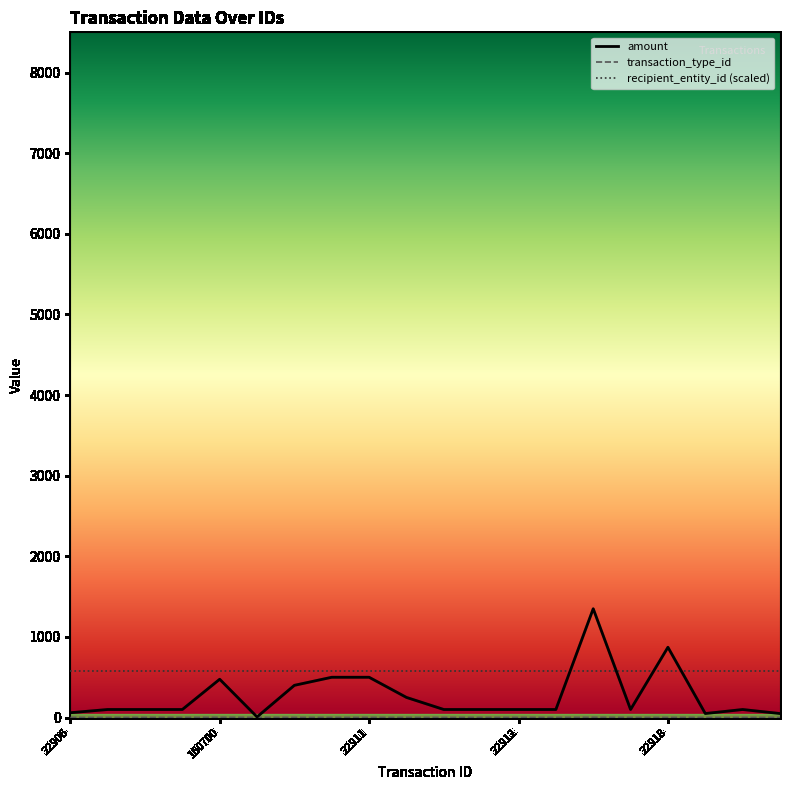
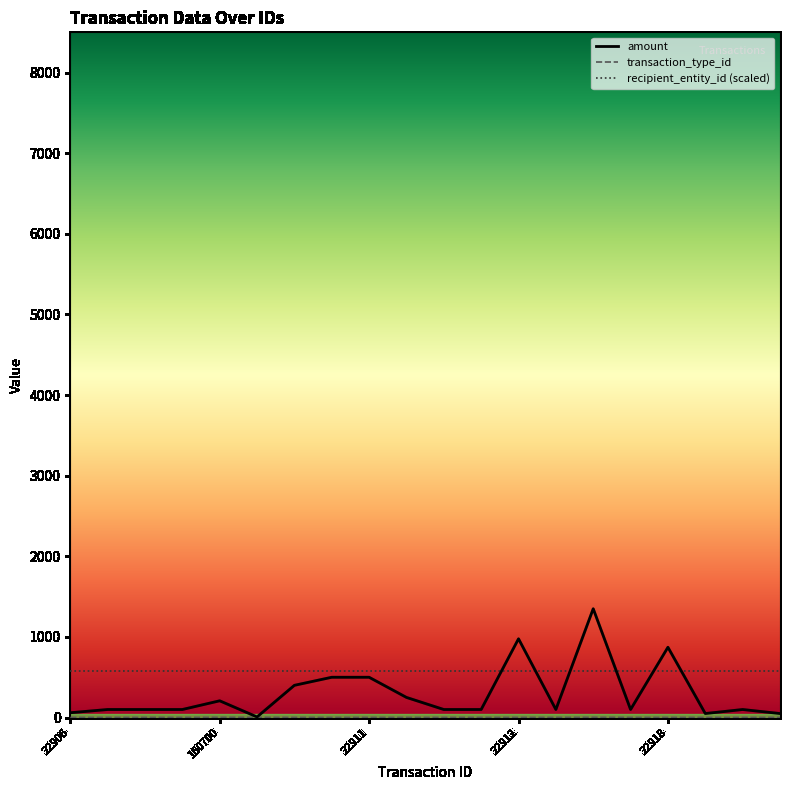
amount, 160700: 500 -> 200
amount, 22912: 100 -> 1000
